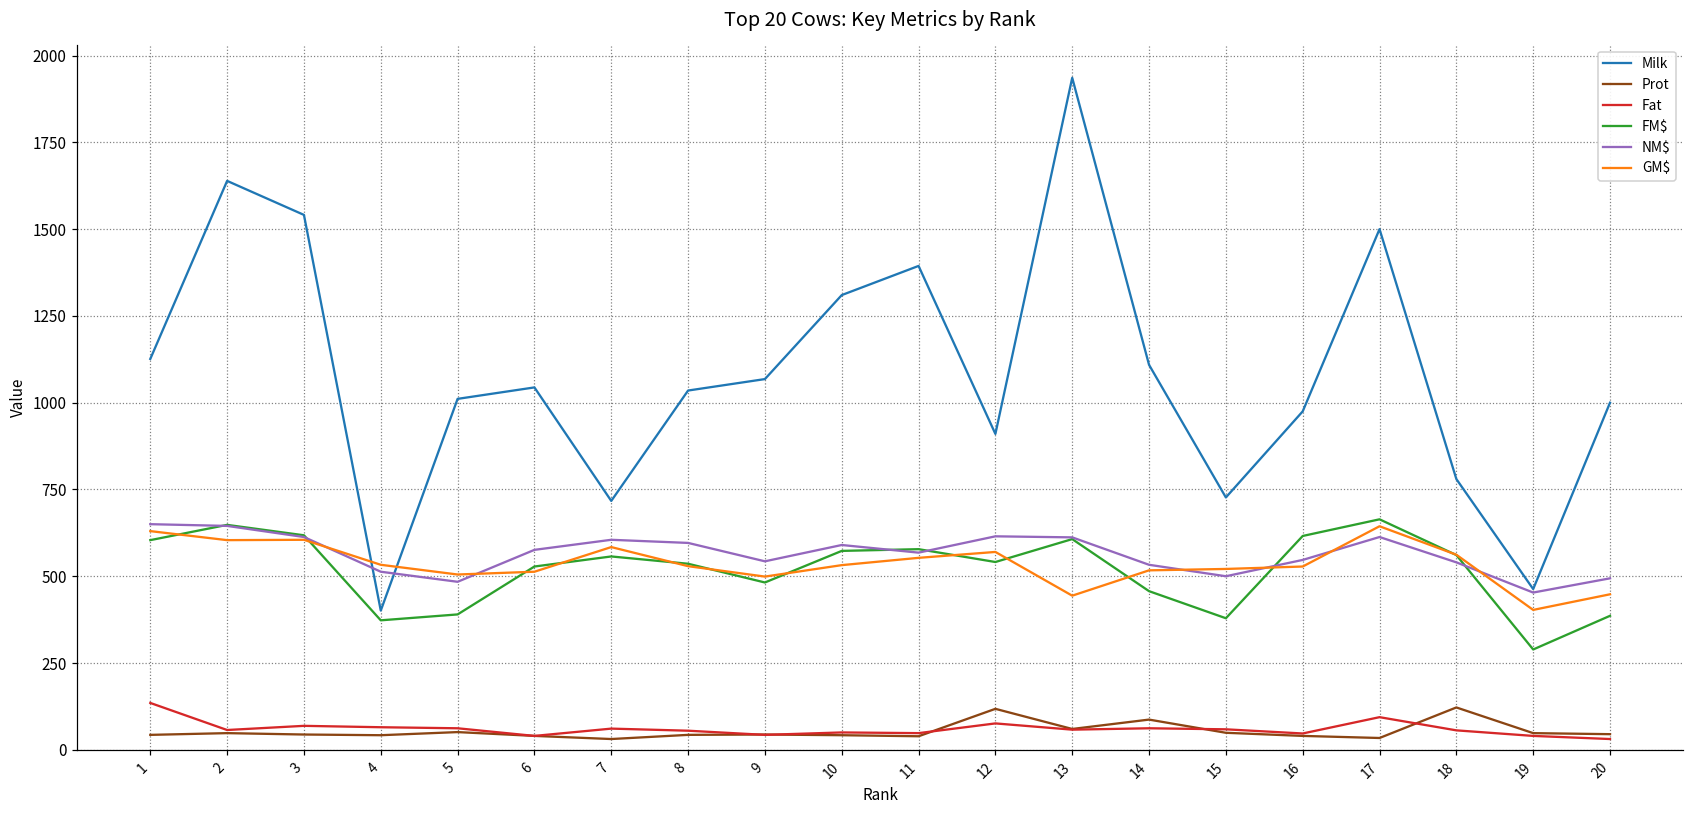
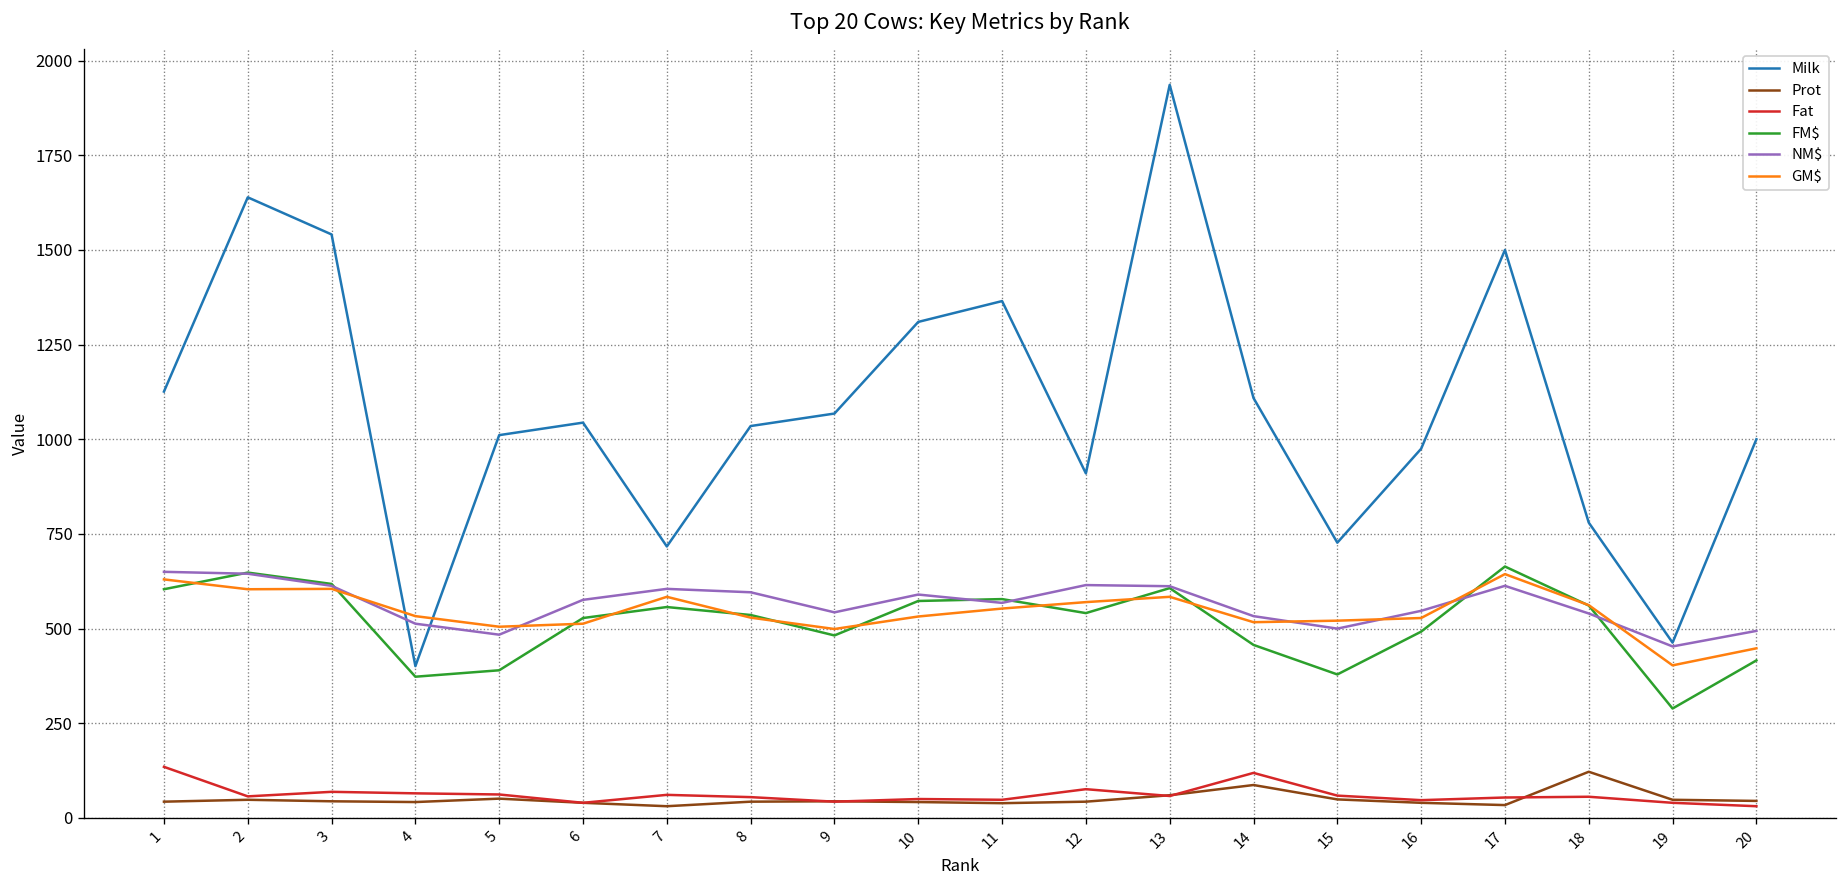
Milk, 11: 1390 -> 1370
Prot, 12: 120 -> 40
GM$, 13: 440 -> 580
Fat, 14: 60 -> 120
FM$, 16: 620 -> 490
Fat, 17: 90 -> 50
FM$, 20: 390 -> 420
